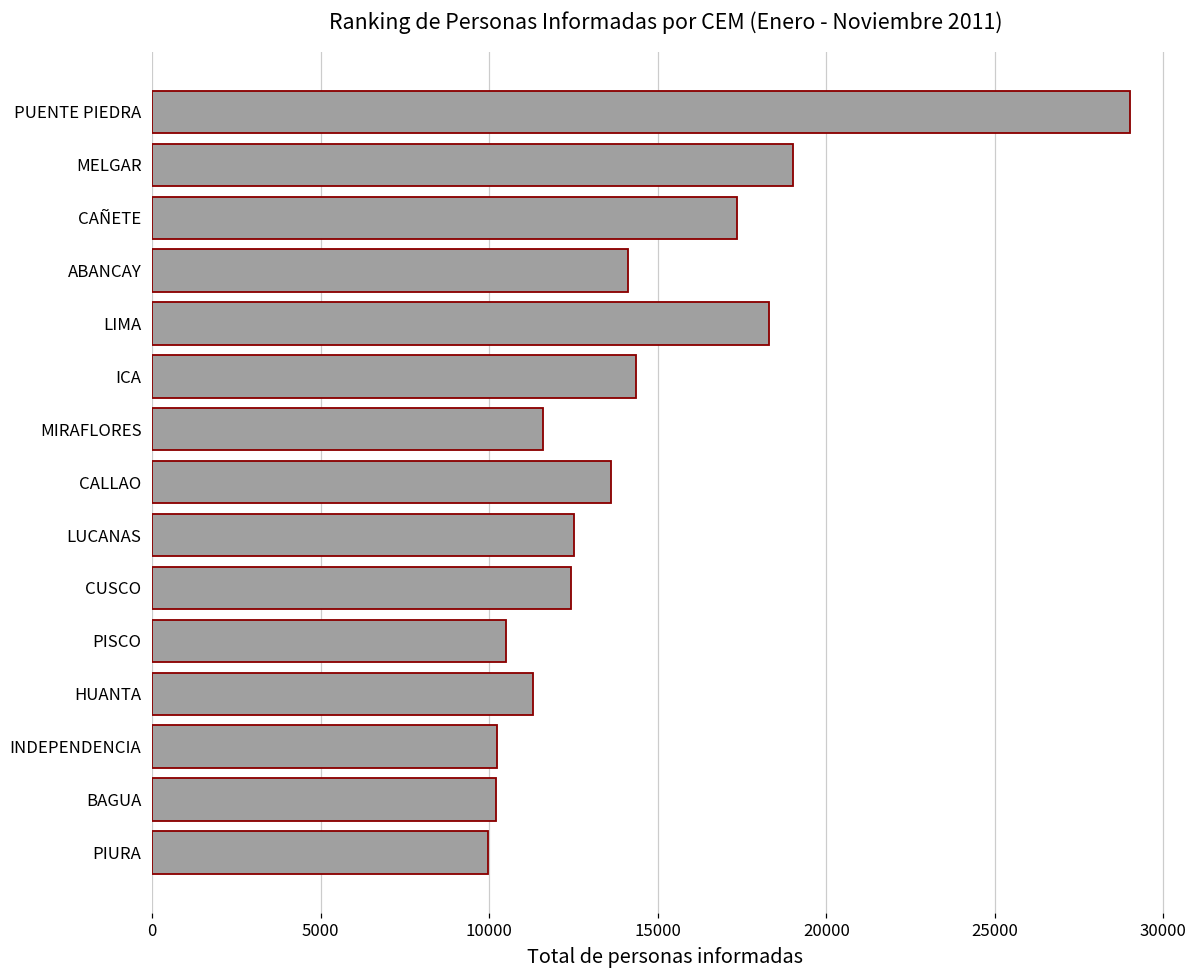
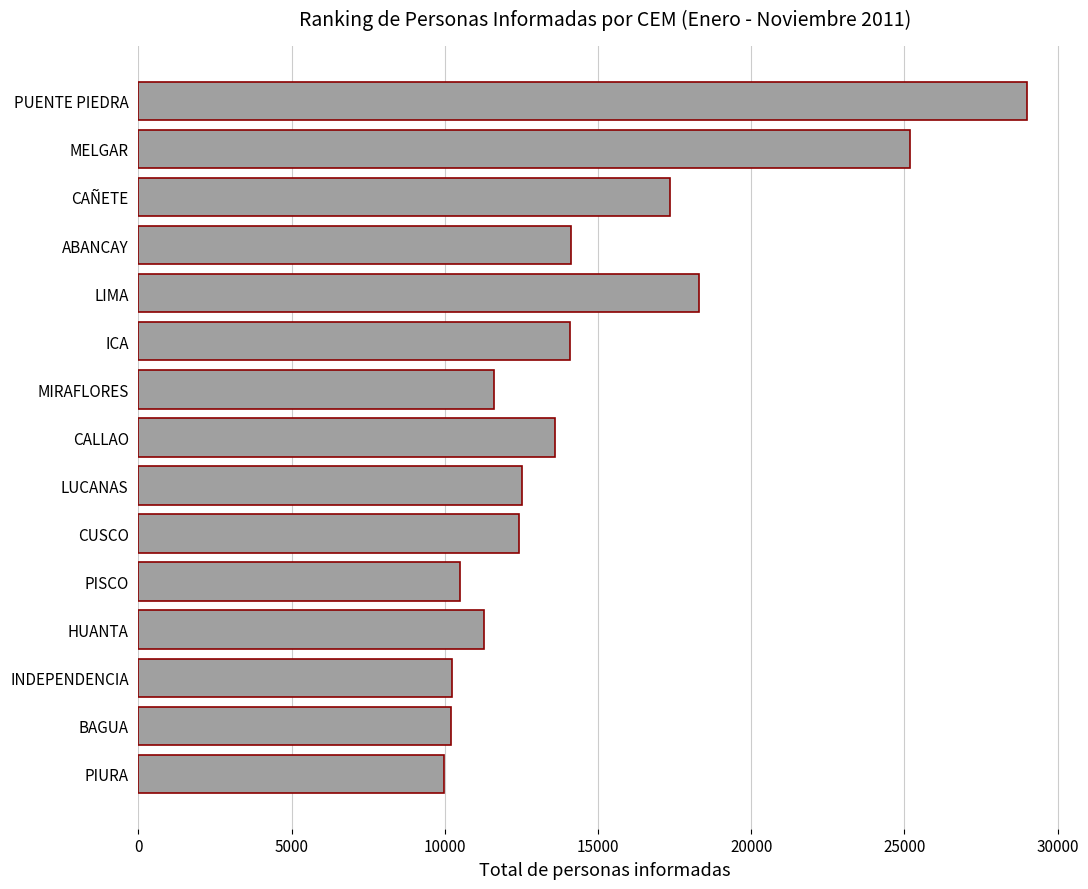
MELGAR: 19000 -> 25200
ICA: 14400 -> 14100
